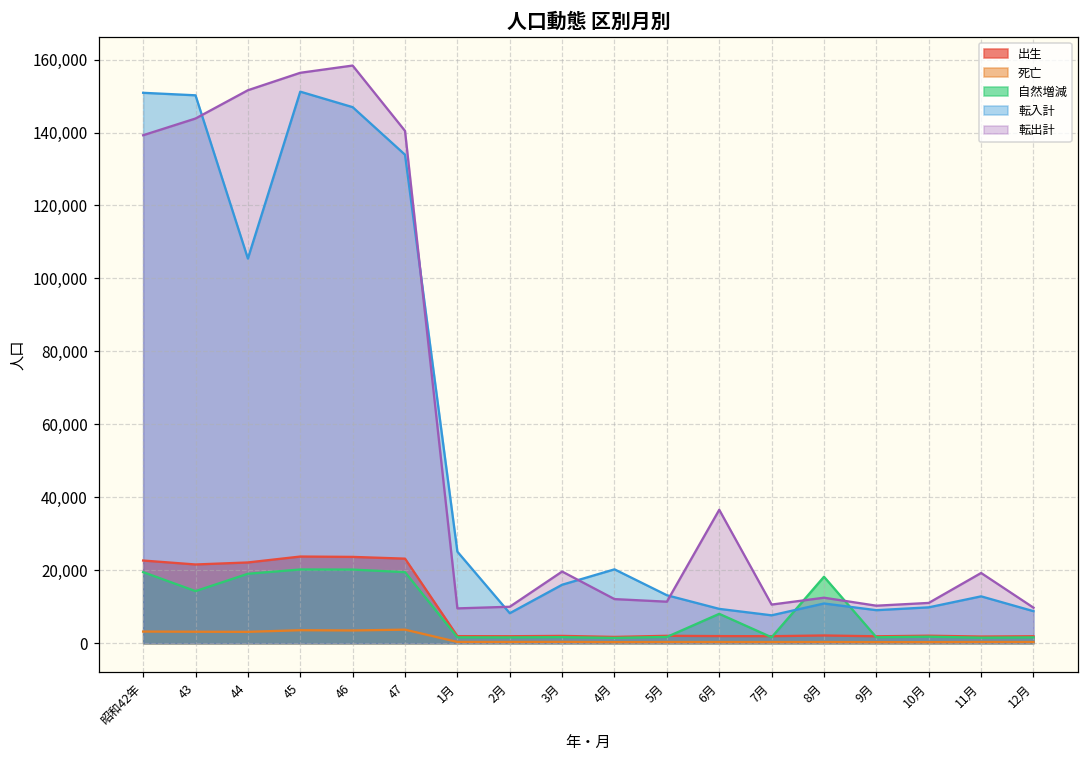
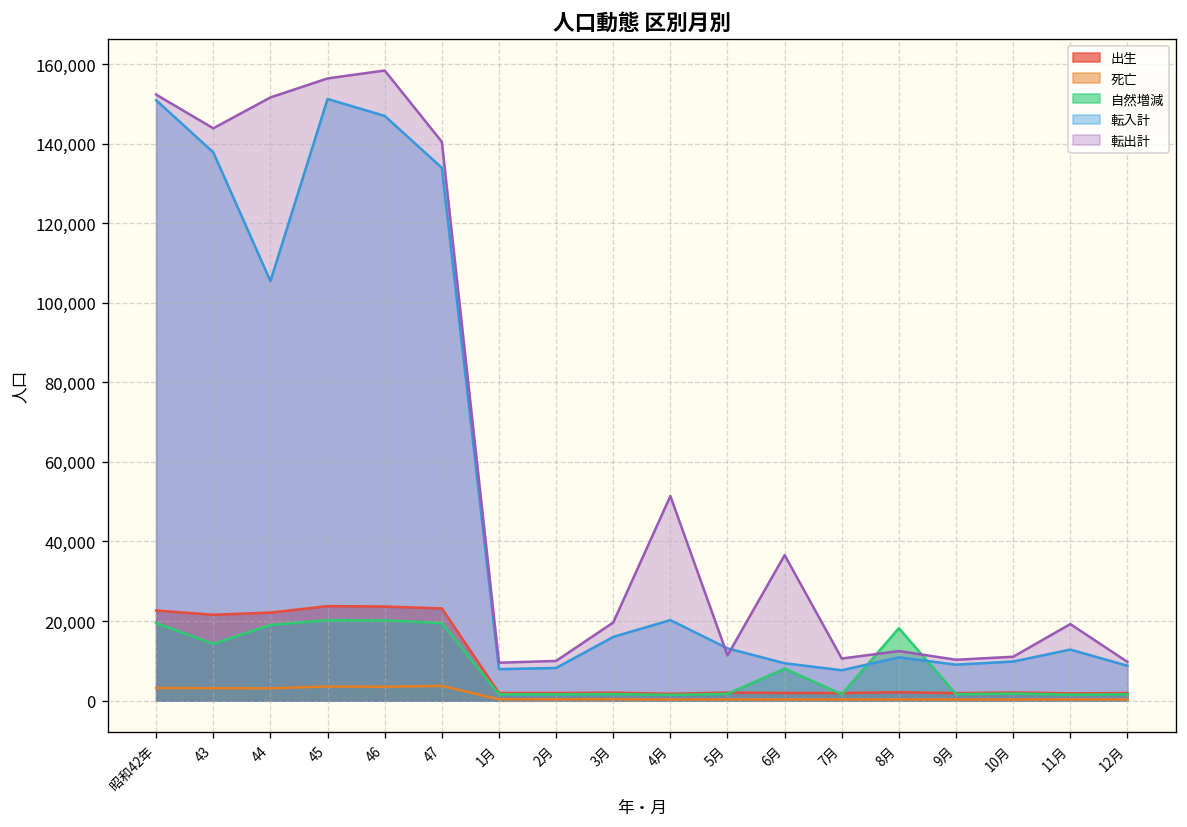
転出計, 昭和42年: 139,000 -> 152,000
転入計, 43: 150,000 -> 138,000
転入計, 1月: 25,000 -> 8,000
転出計, 4月: 12,000 -> 51,000
